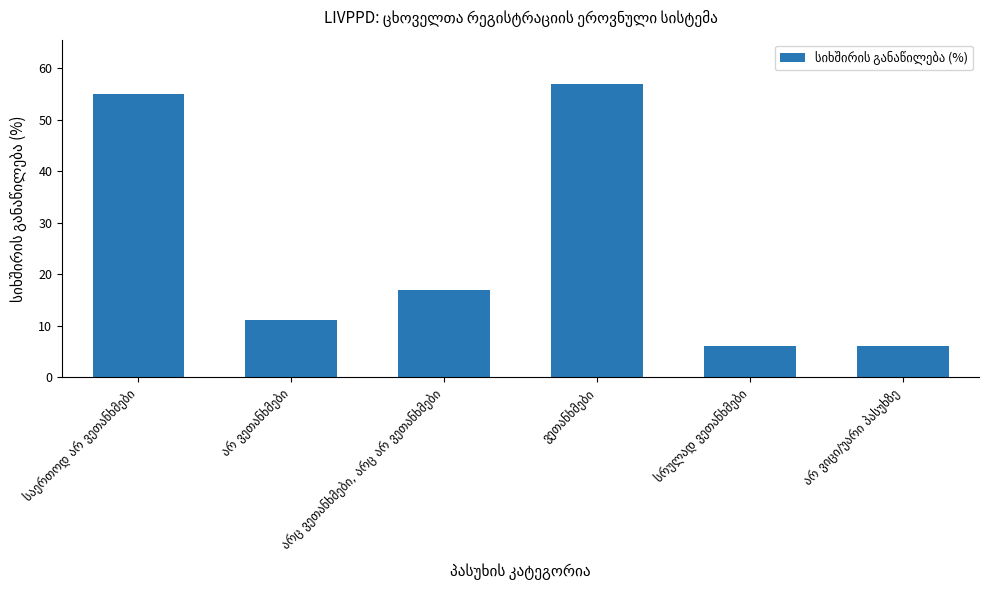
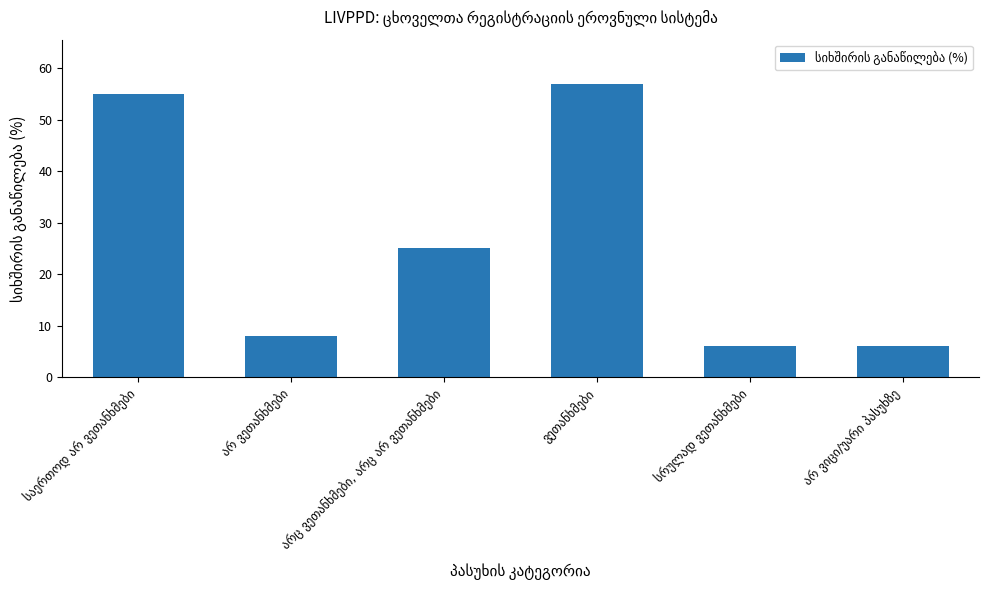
არ ვეთანხმები: 11 -> 8
არც ვეთანხმები, არც არ ვეთანხმები: 17 -> 25
